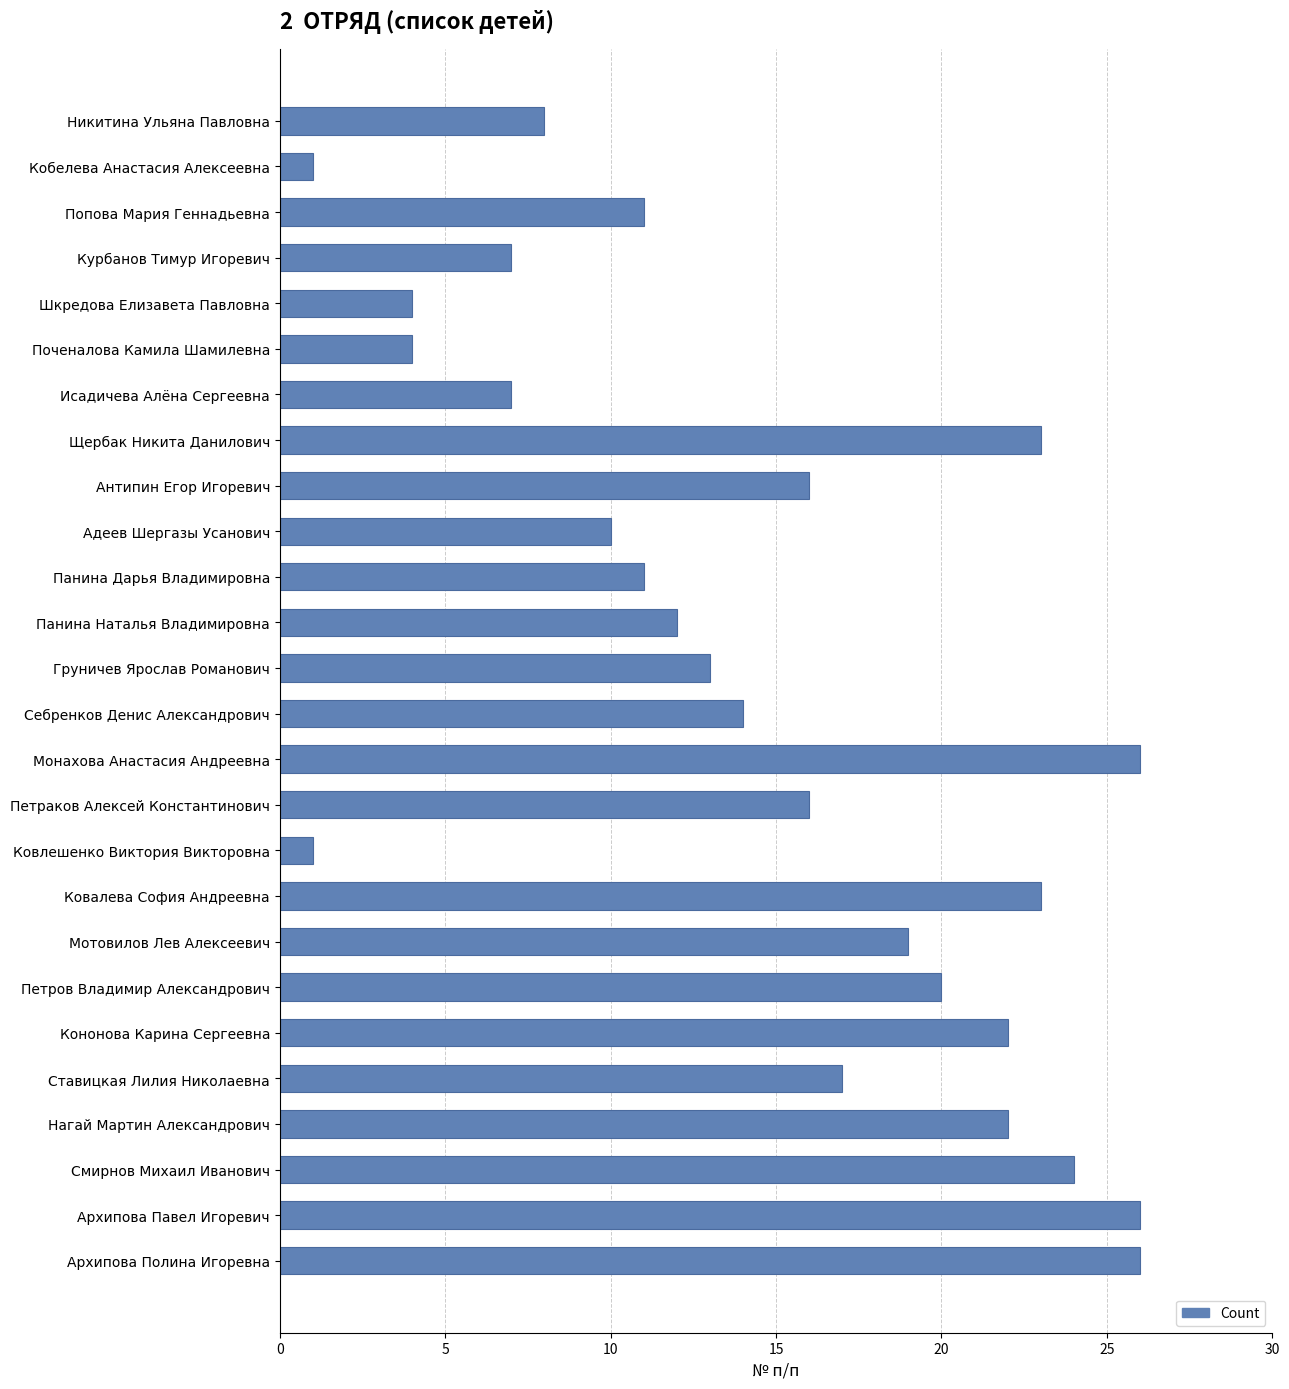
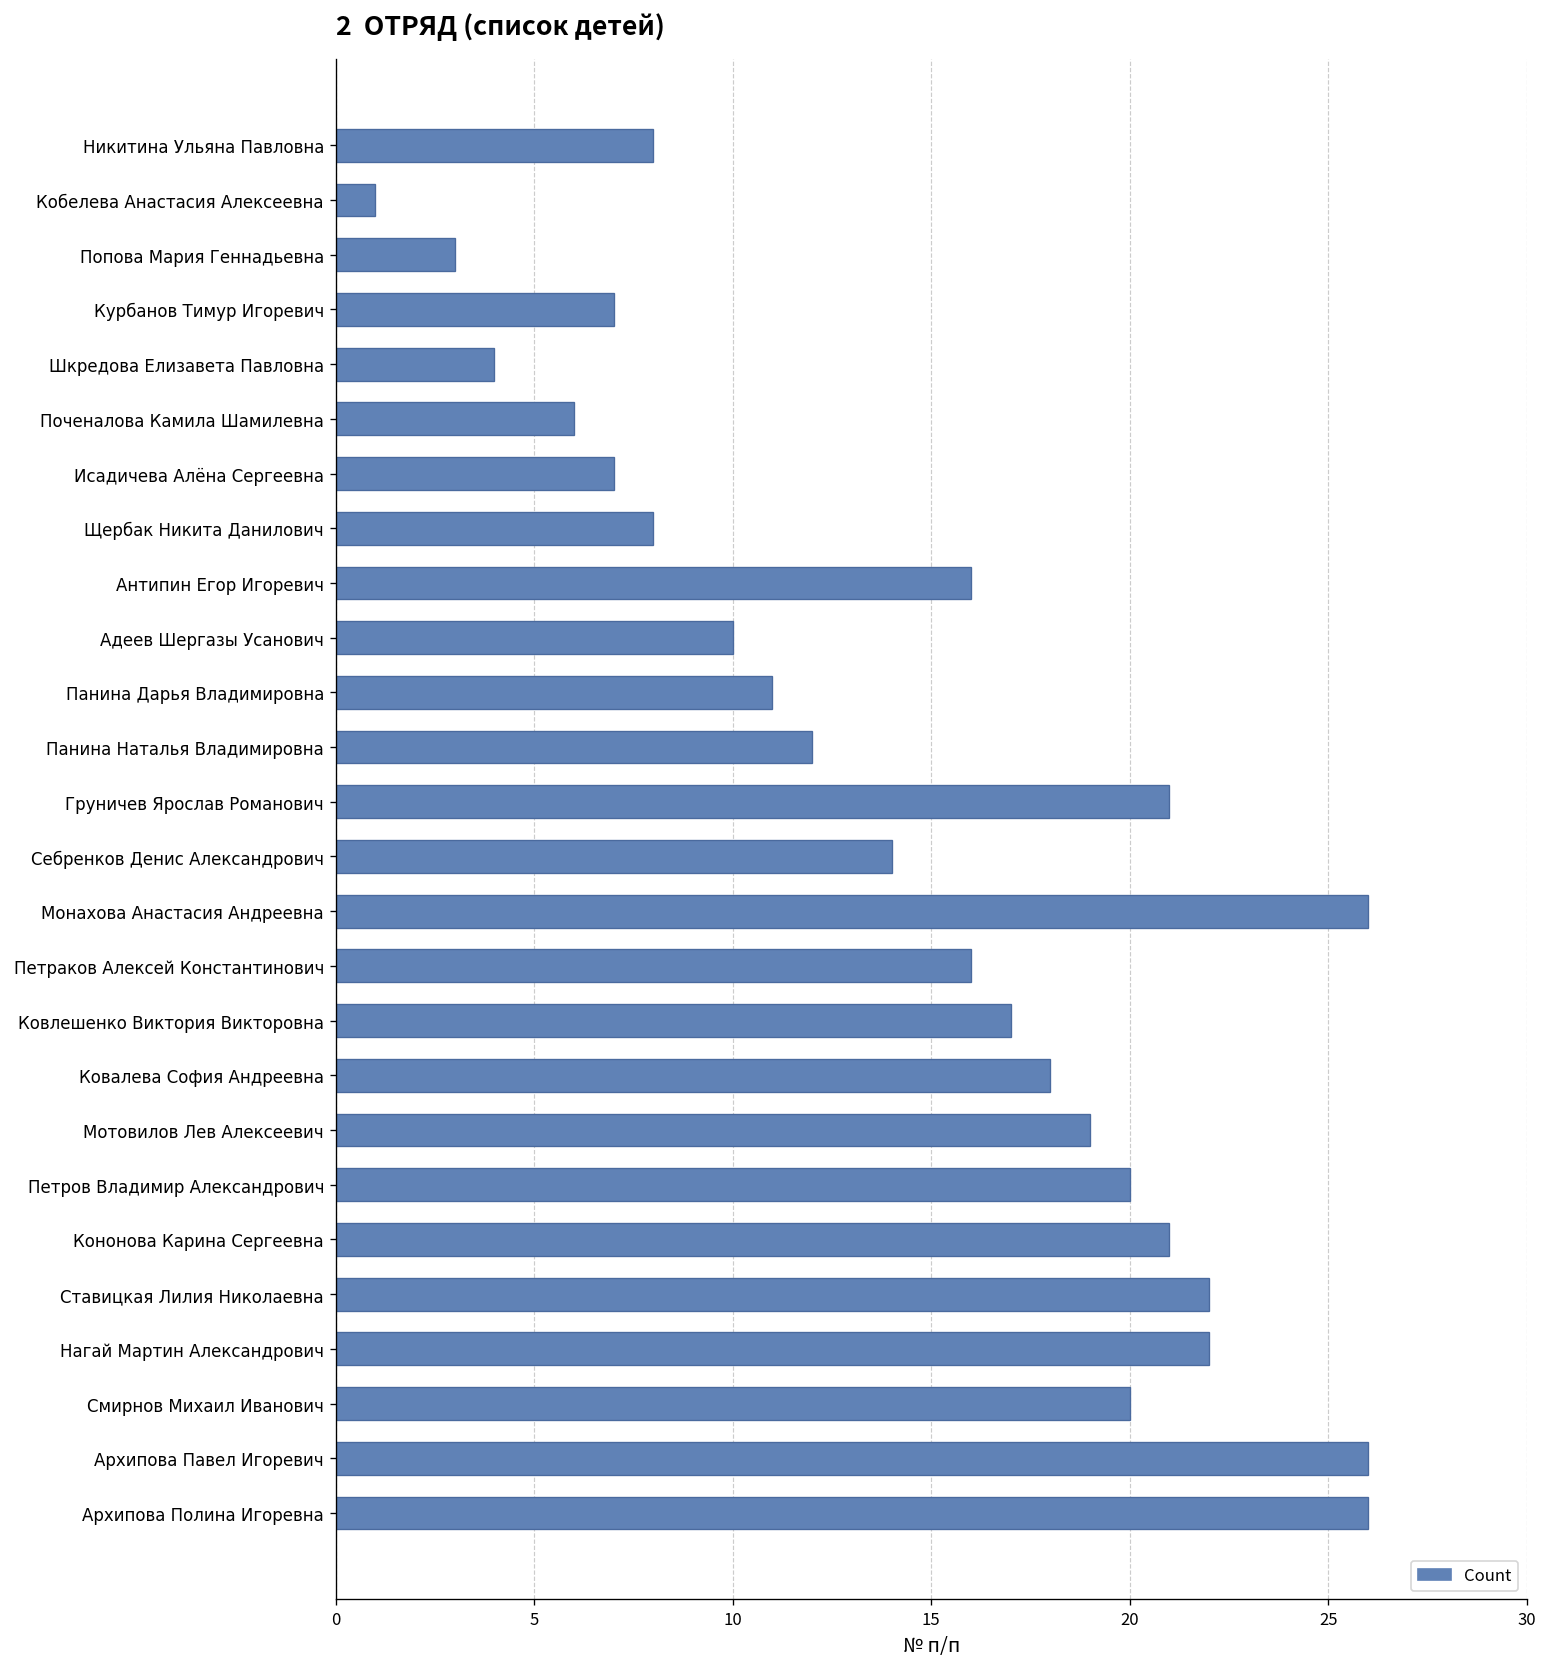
Попова Мария Геннадьевна: 11 -> 3
Поченалова Камила Шамилевна: 4 -> 6
Щербак Никита Данилович: 23 -> 8
Груничев Ярослав Романович: 13 -> 21
Ковлешенко Виктория Викторовна: 1 -> 17
Ковалева София Андреевна: 23 -> 18
Кононова Карина Сергеевна: 22 -> 21
Ставицкая Лилия Николаевна: 17 -> 22
Смирнов Михаил Иванович: 24 -> 20
